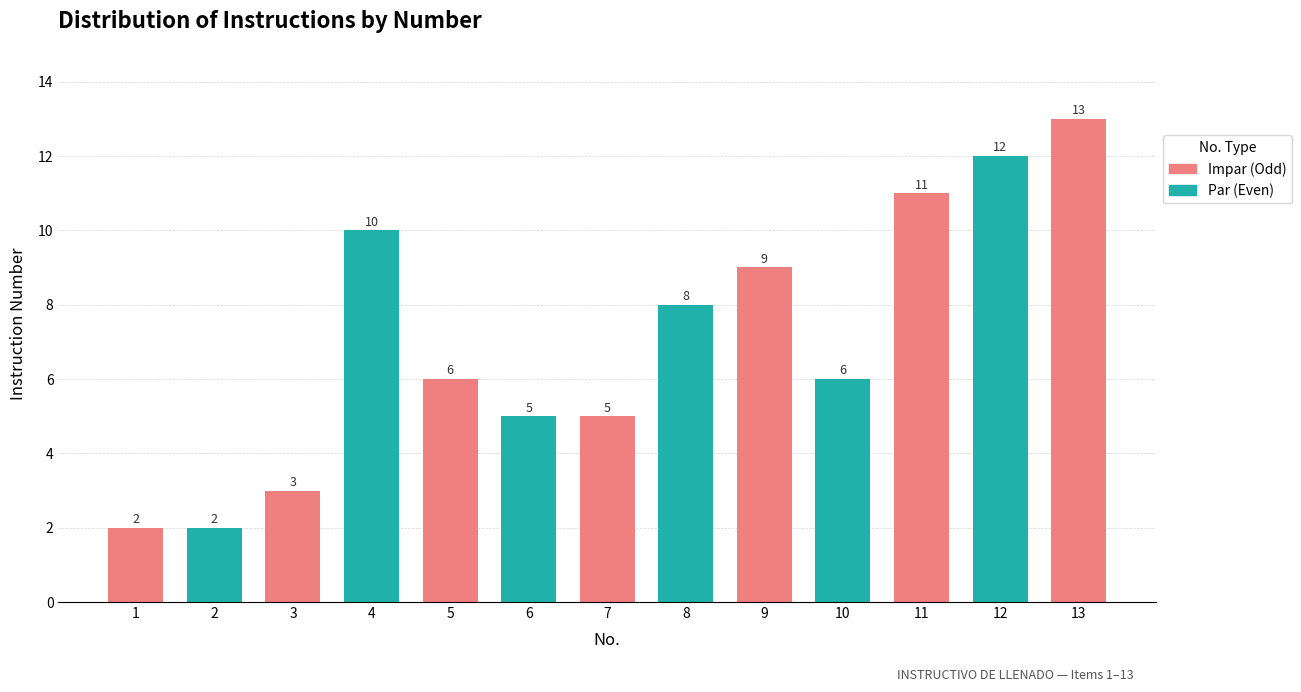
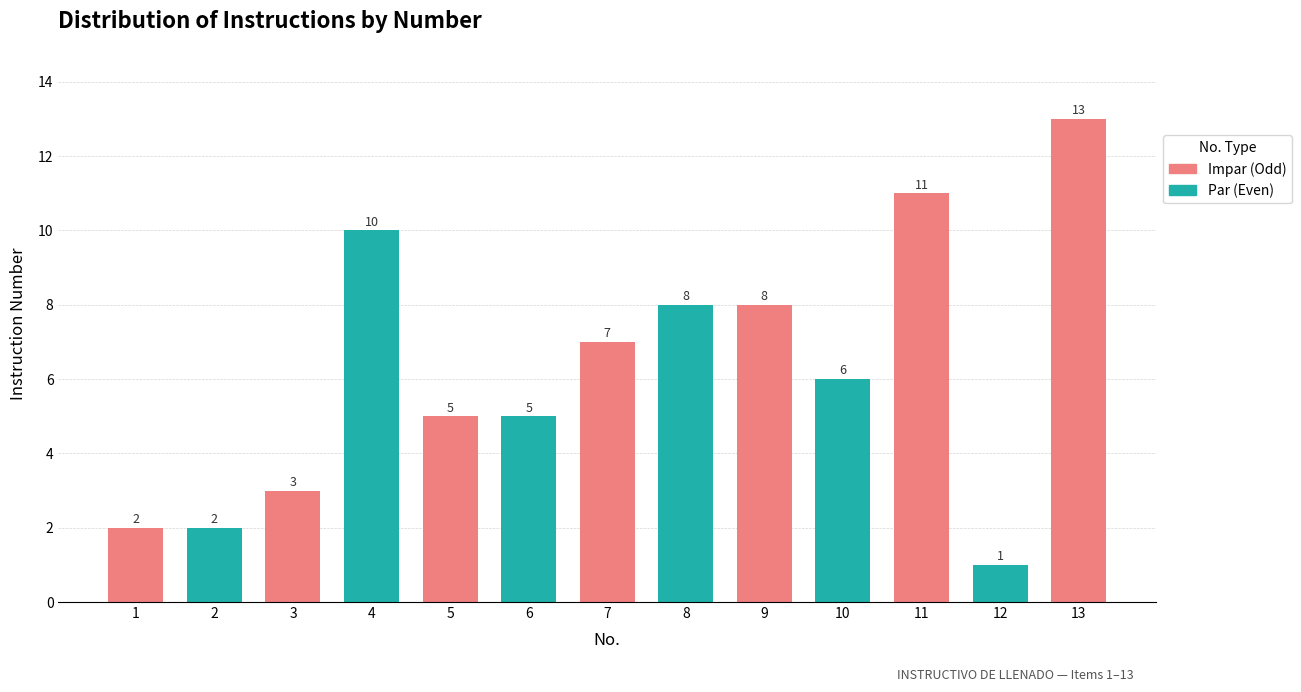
5: 6 -> 5
7: 5 -> 7
9: 9 -> 8
12: 12 -> 1
